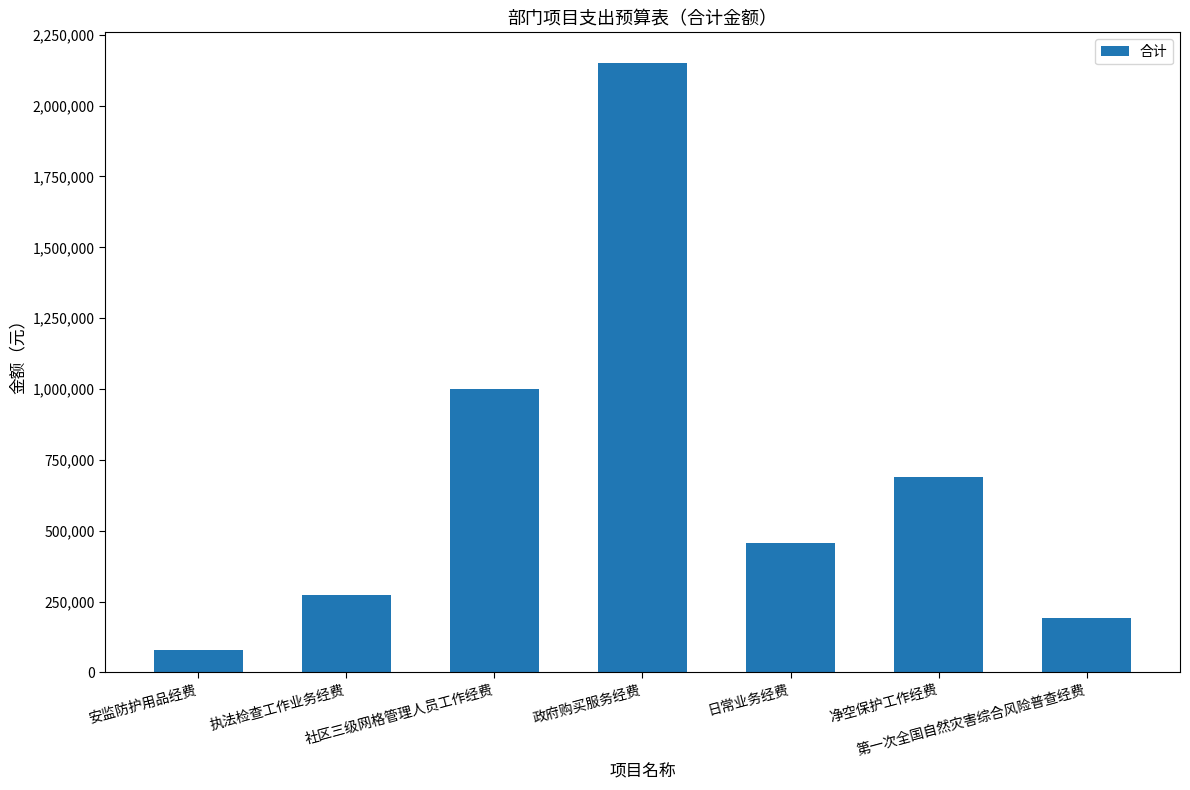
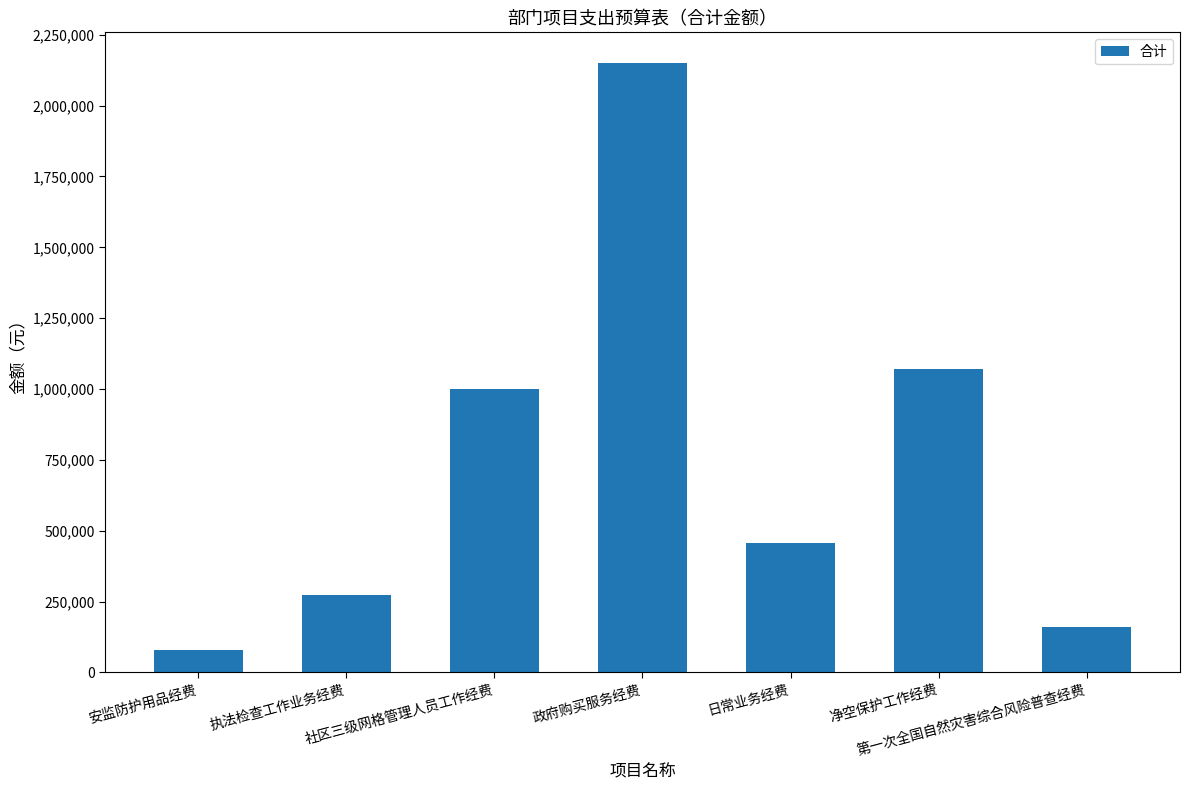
净空保护工作经费: 690,000 -> 1,070,000
第一次全国自然灾害综合风险普查经费: 190,000 -> 160,000
